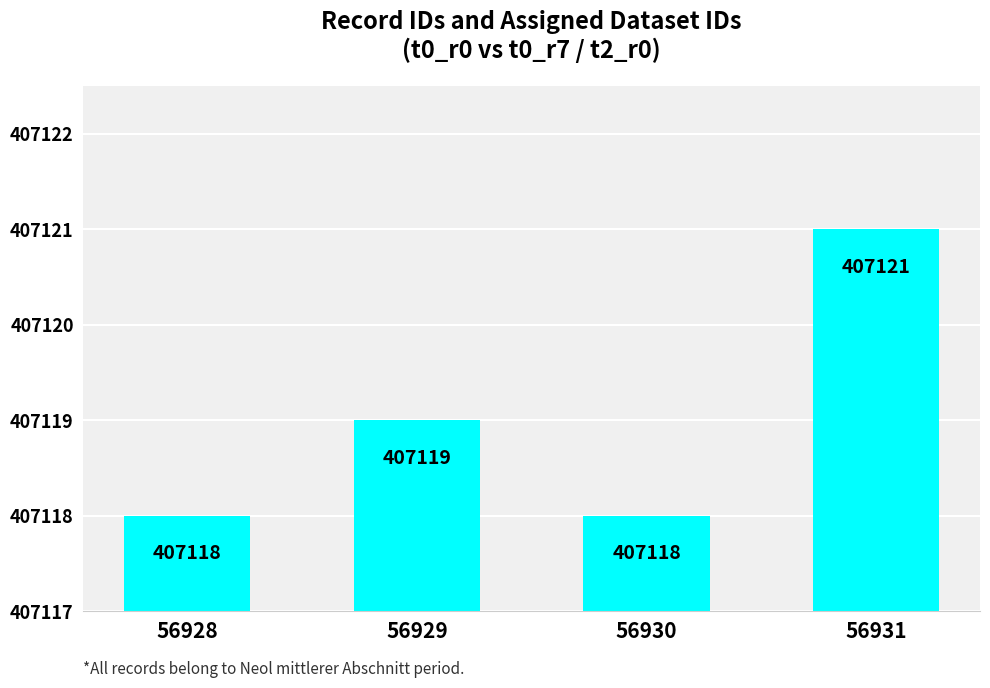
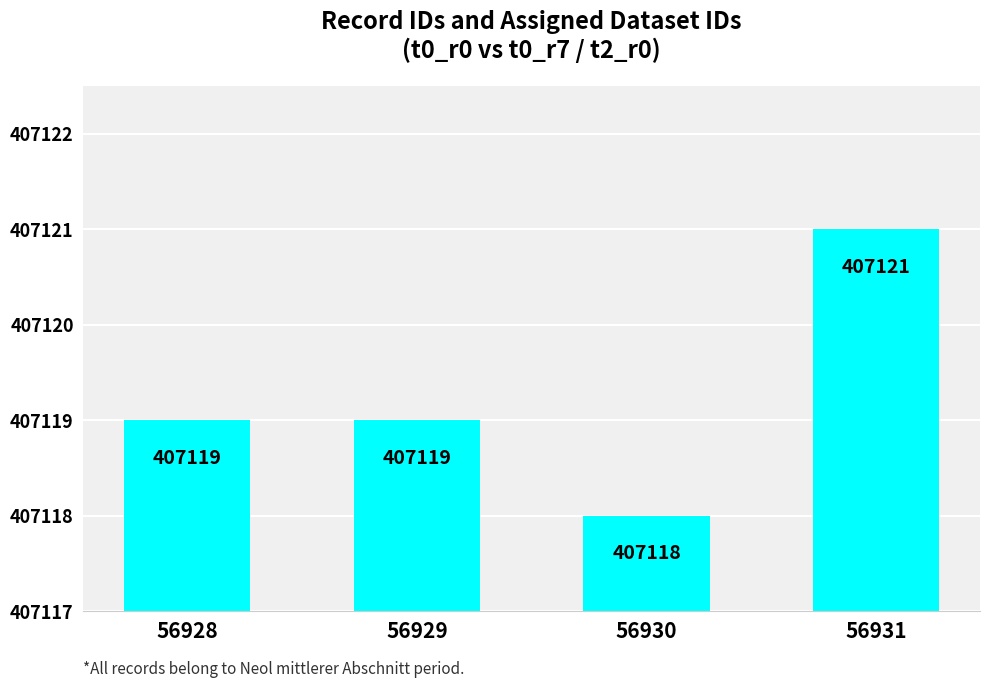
56928: 407118 -> 407119
